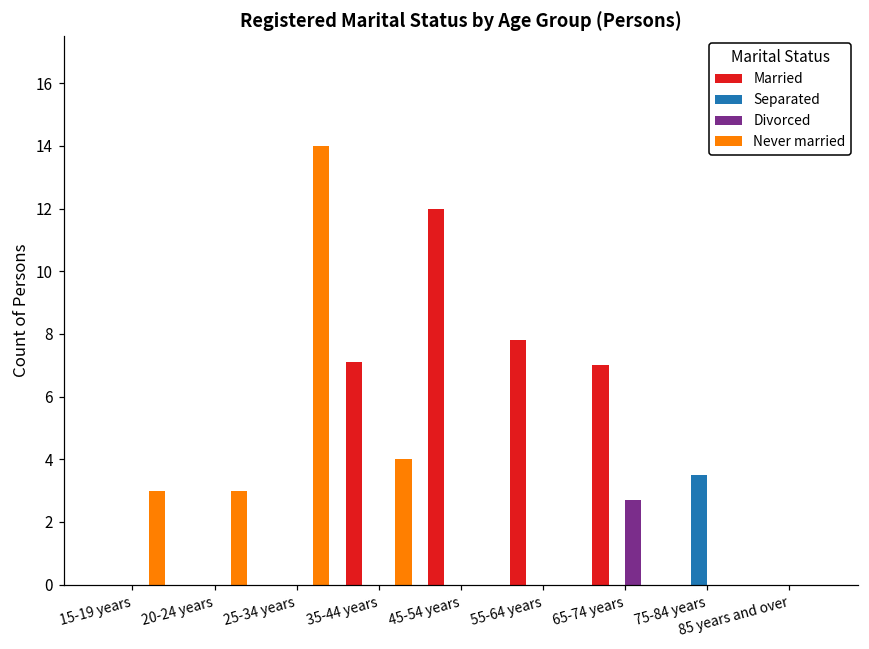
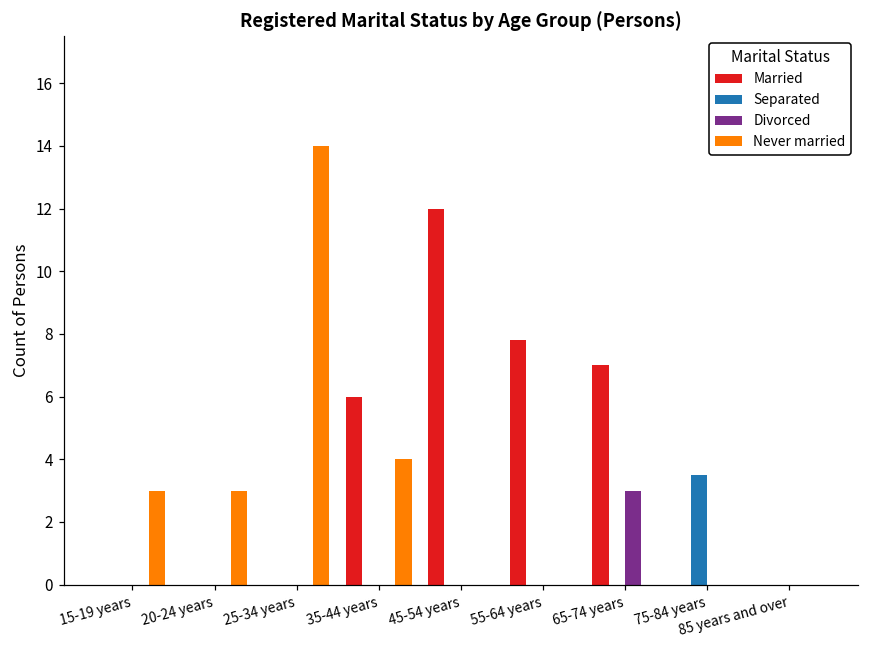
Married, 35-44 years: 7.1 -> 6.0
Divorced, 65-74 years: 2.7 -> 3.0
